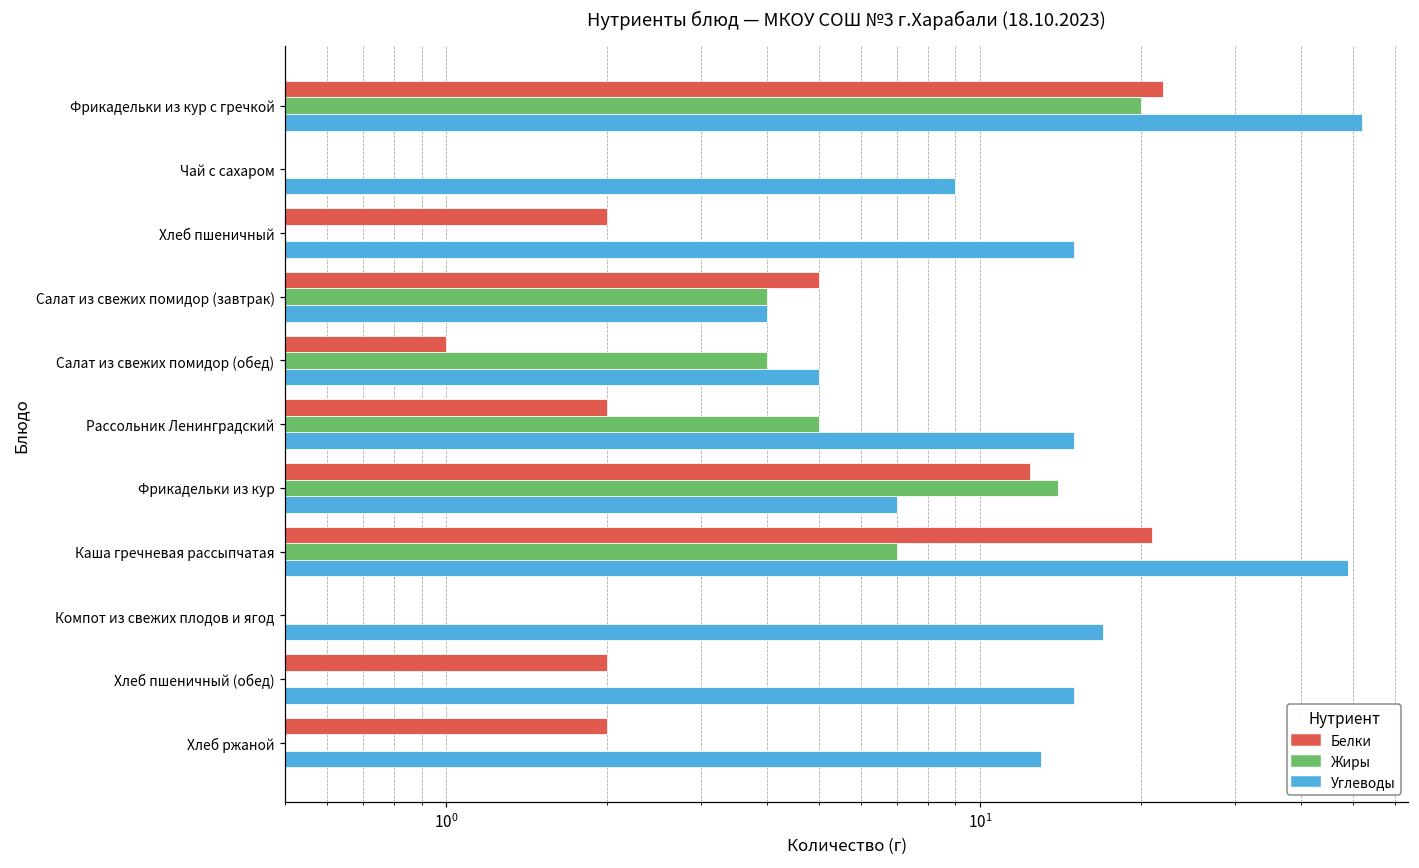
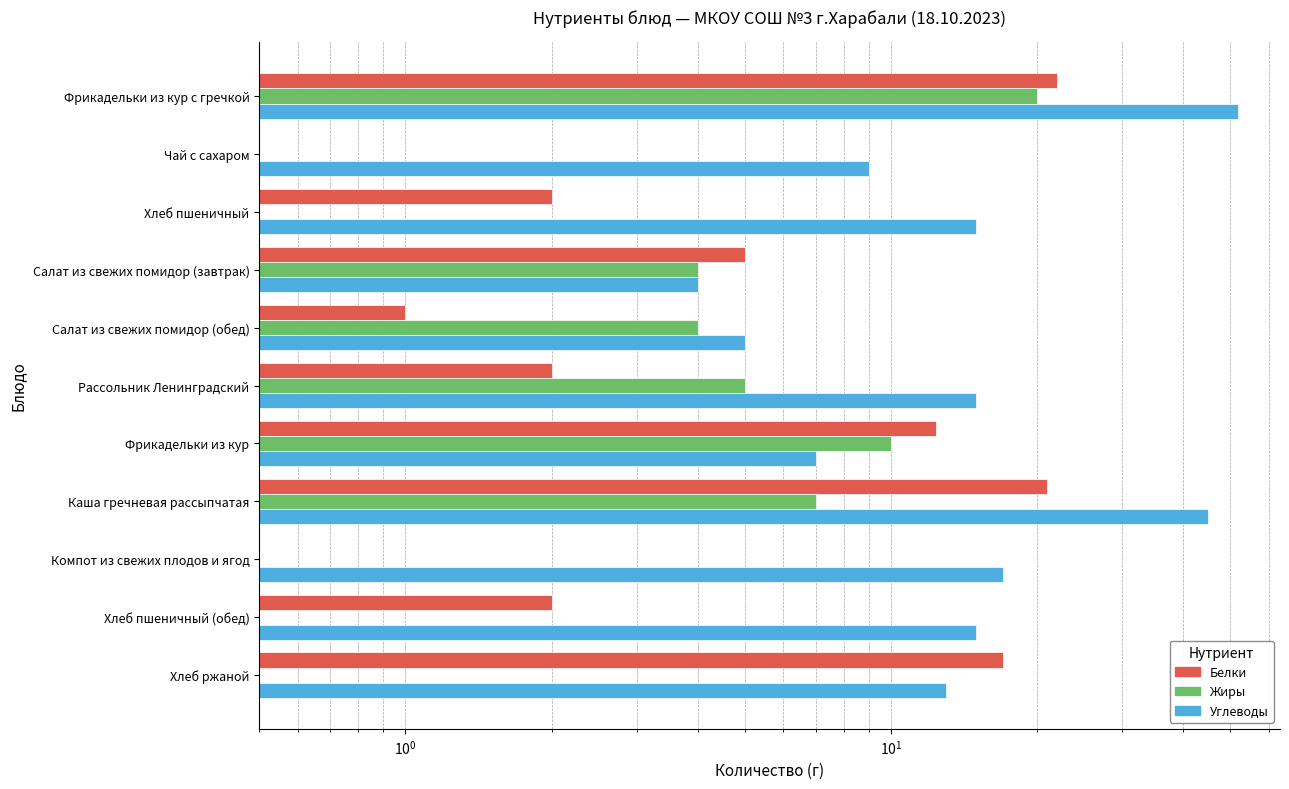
Жиры, Фрикадельки из кур: 14 -> 10
Углеводы, Каша гречневая рассыпчатая: 49 -> 45
Белки, Хлеб ржаной: 2 -> 17
